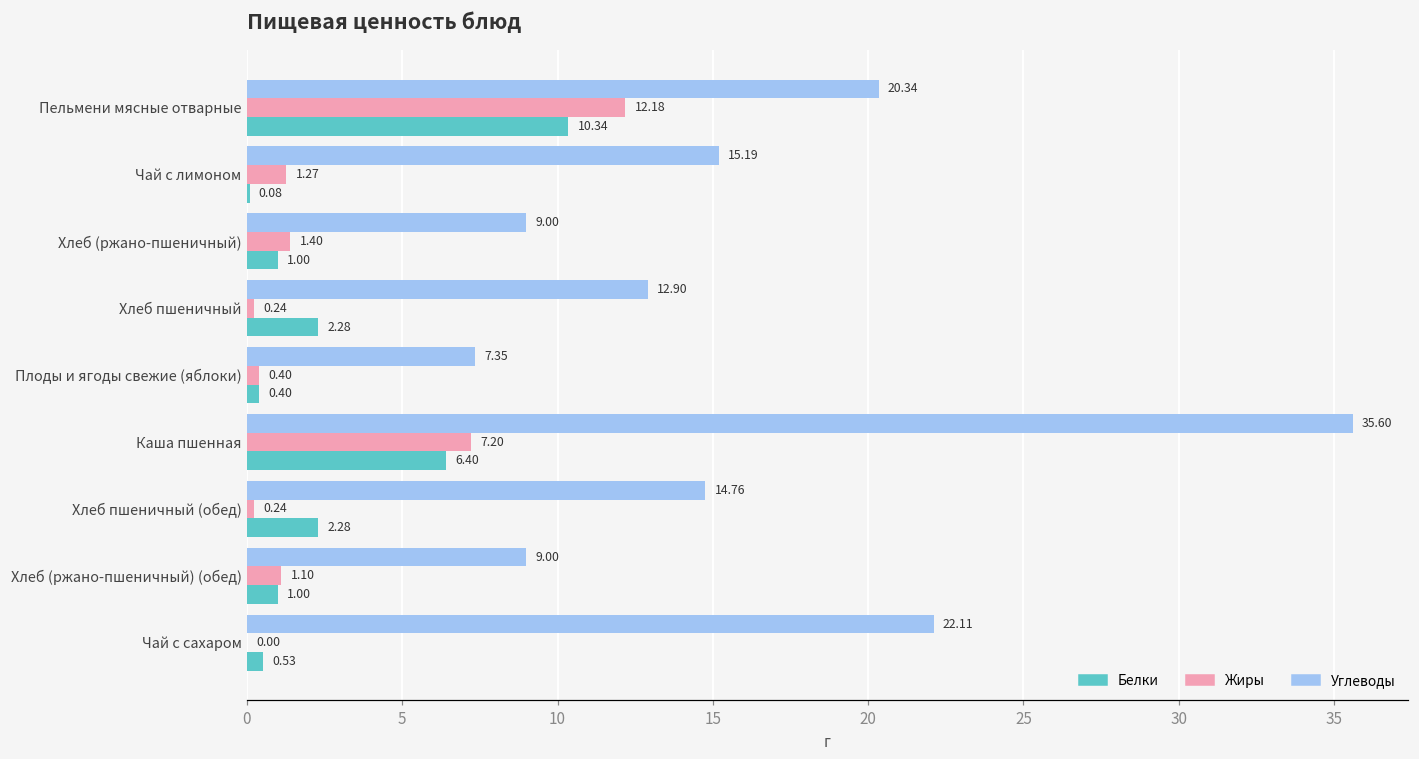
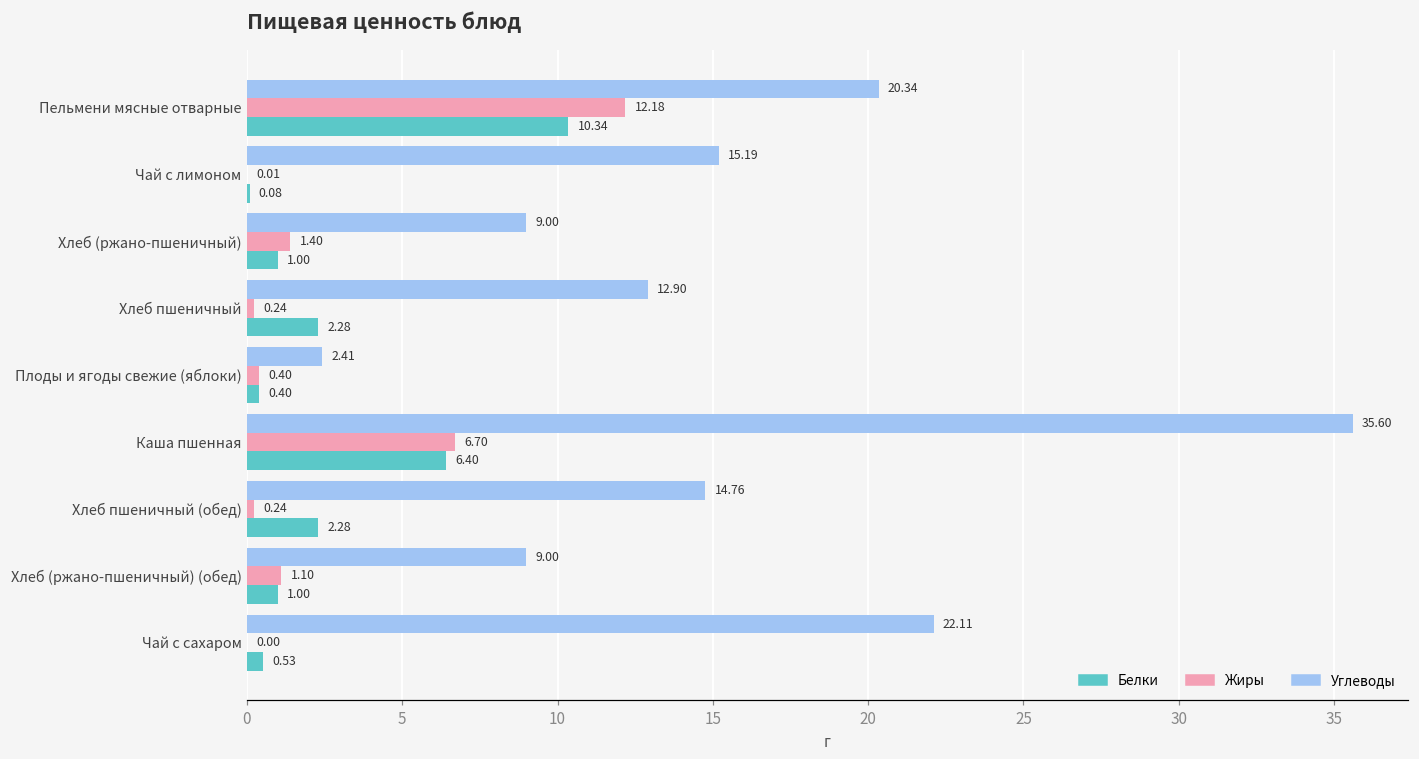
Жиры, Чай с лимоном: 1.27 -> 0.01
Углеводы, Плоды и ягоды свежие (яблоки): 7.35 -> 2.41
Жиры, Каша пшенная: 7.20 -> 6.70
